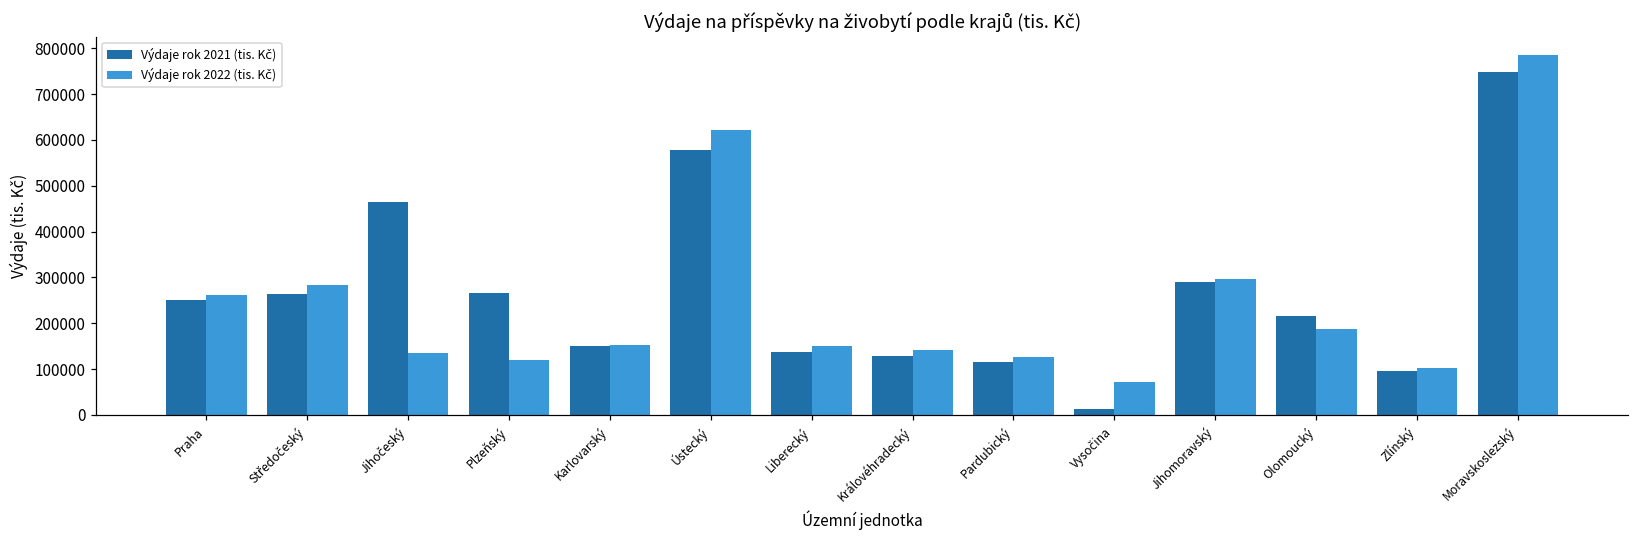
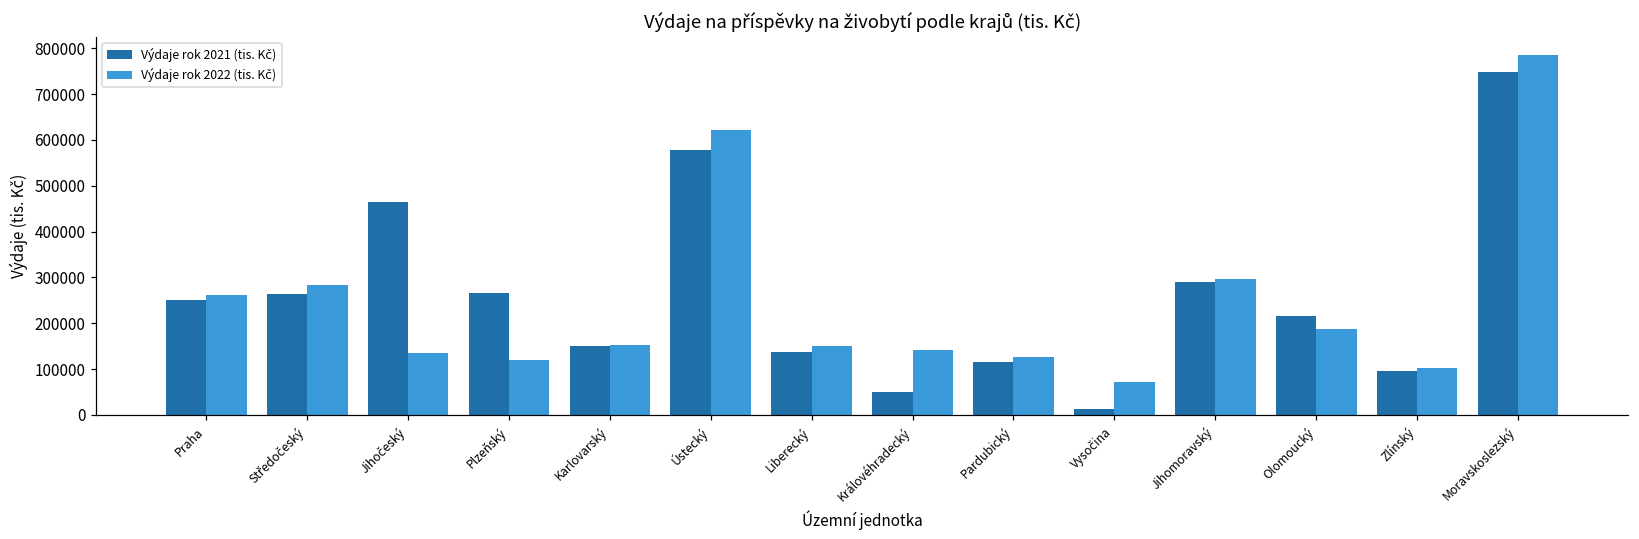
Výdaje rok 2021 (tis. Kč), Královéhradecký: 130000 -> 50000
